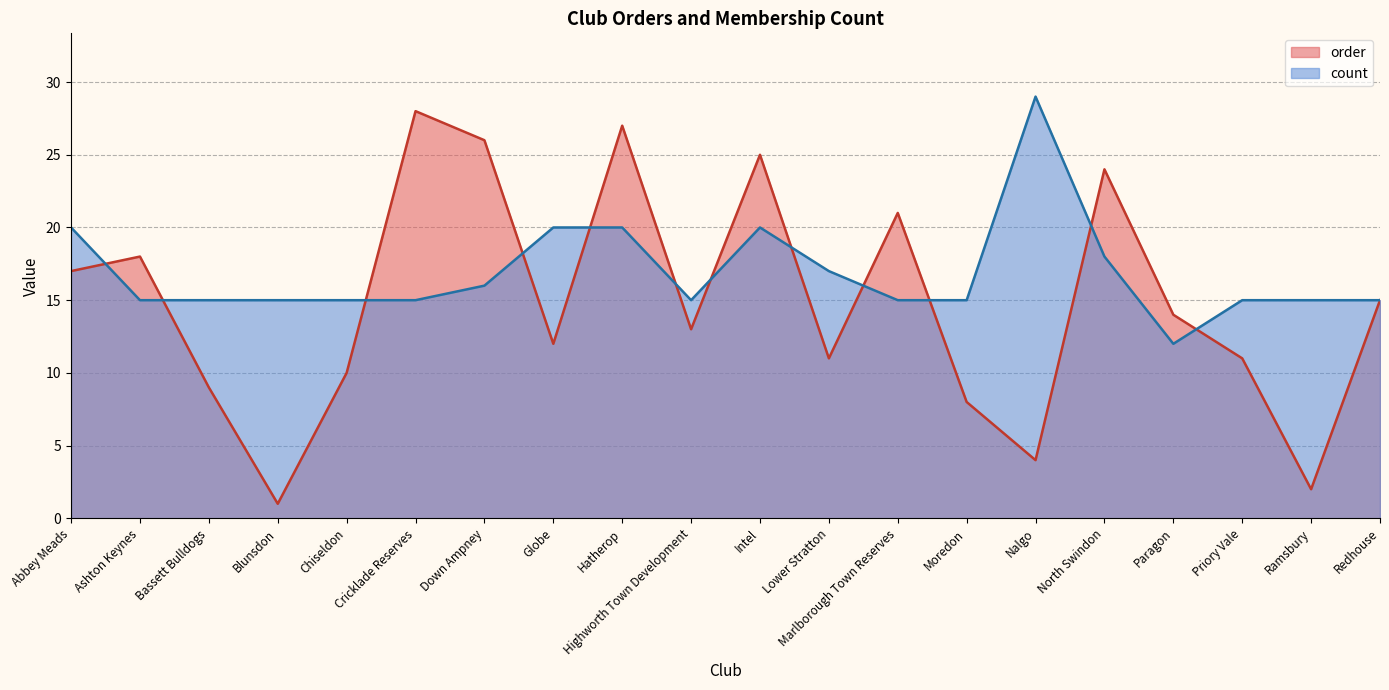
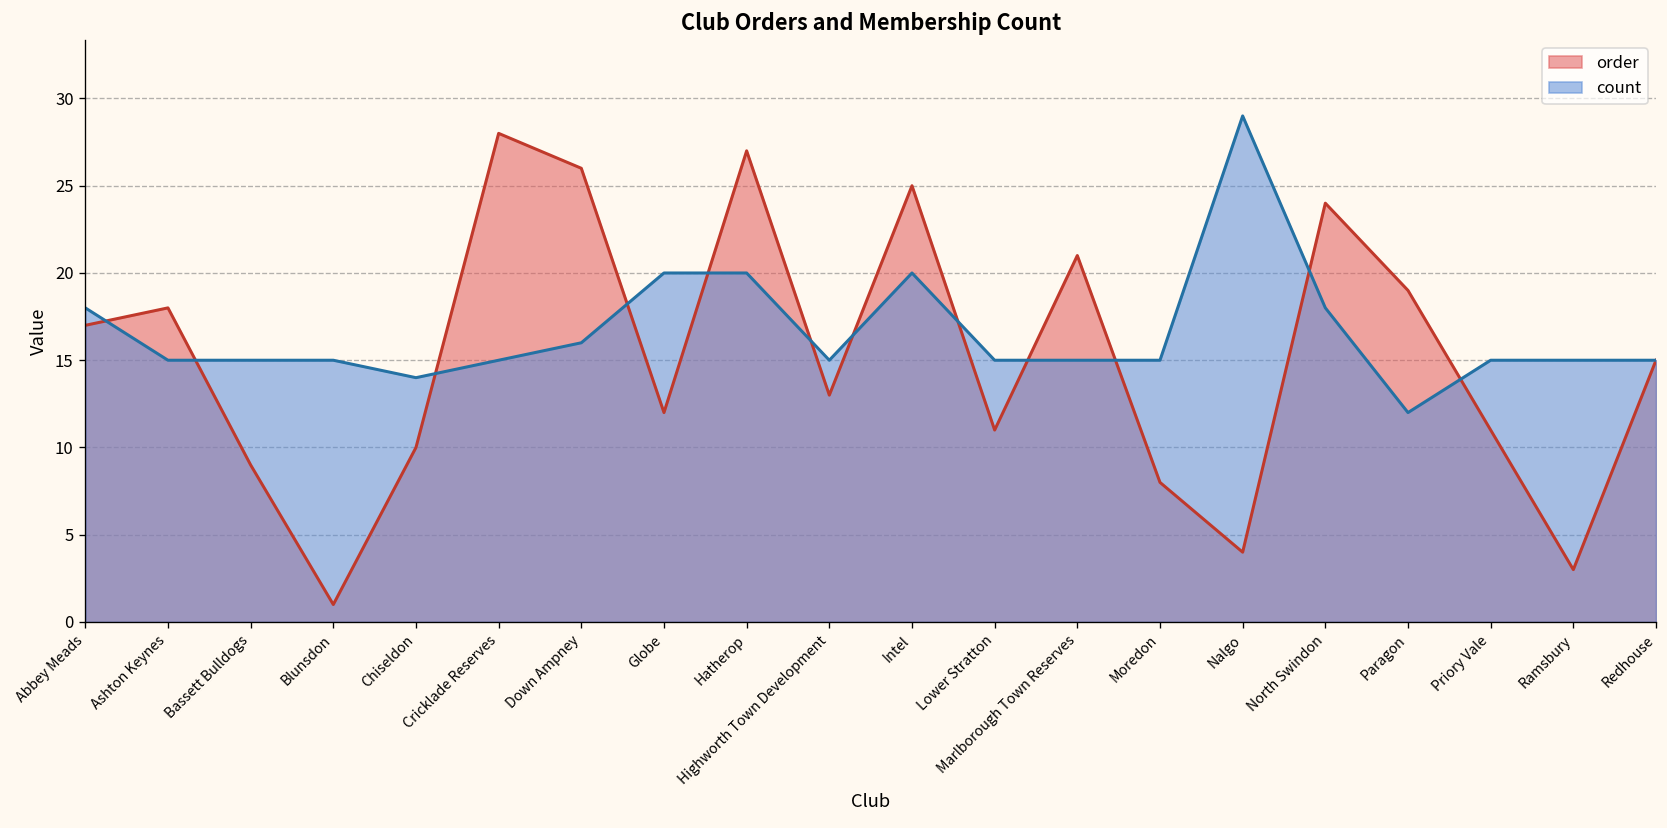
count, Abbey Meads: 20 -> 18
count, Chiseldon: 15 -> 14
count, Lower Stratton: 17 -> 15
order, Paragon: 14 -> 19
order, Ramsbury: 2 -> 3
